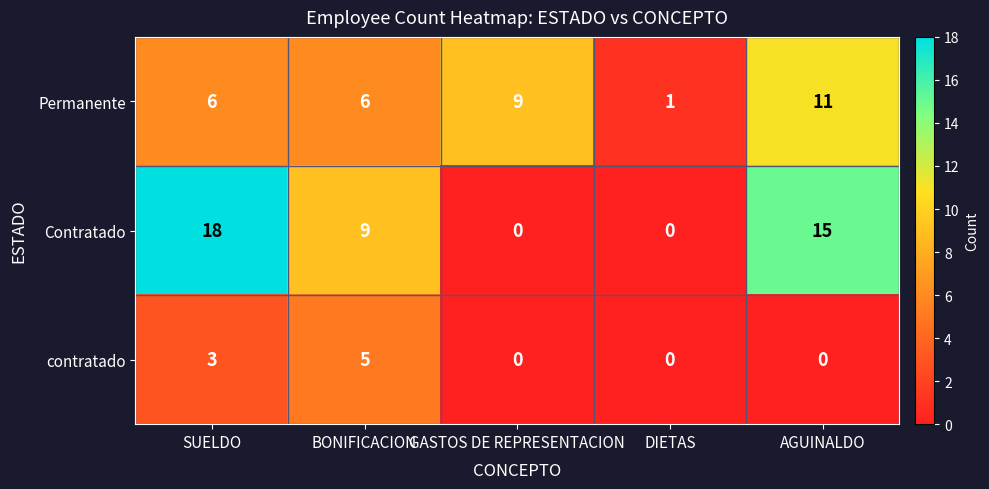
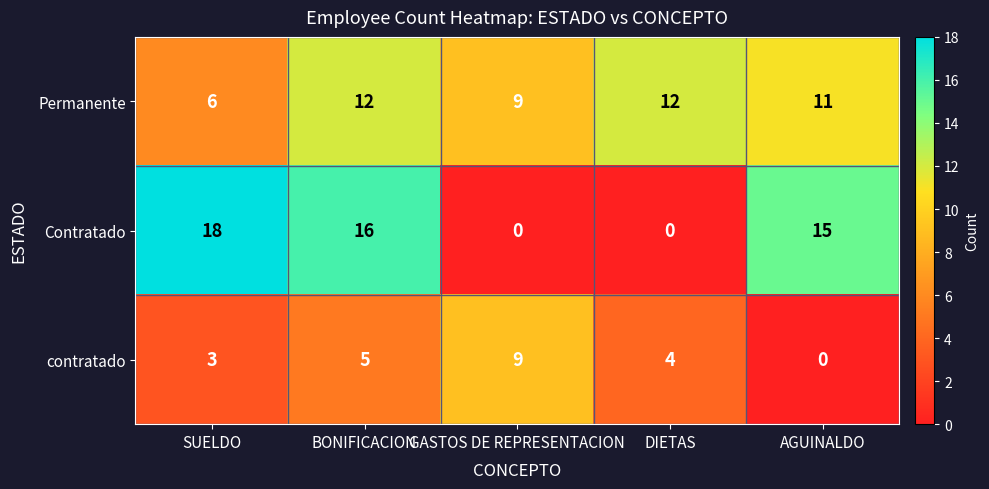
Permanente, BONIFICACION: 6 -> 12
Permanente, DIETAS: 1 -> 12
Contratado, BONIFICACION: 9 -> 16
contratado, GASTOS DE REPRESENTACION: 0 -> 9
contratado, DIETAS: 0 -> 4
